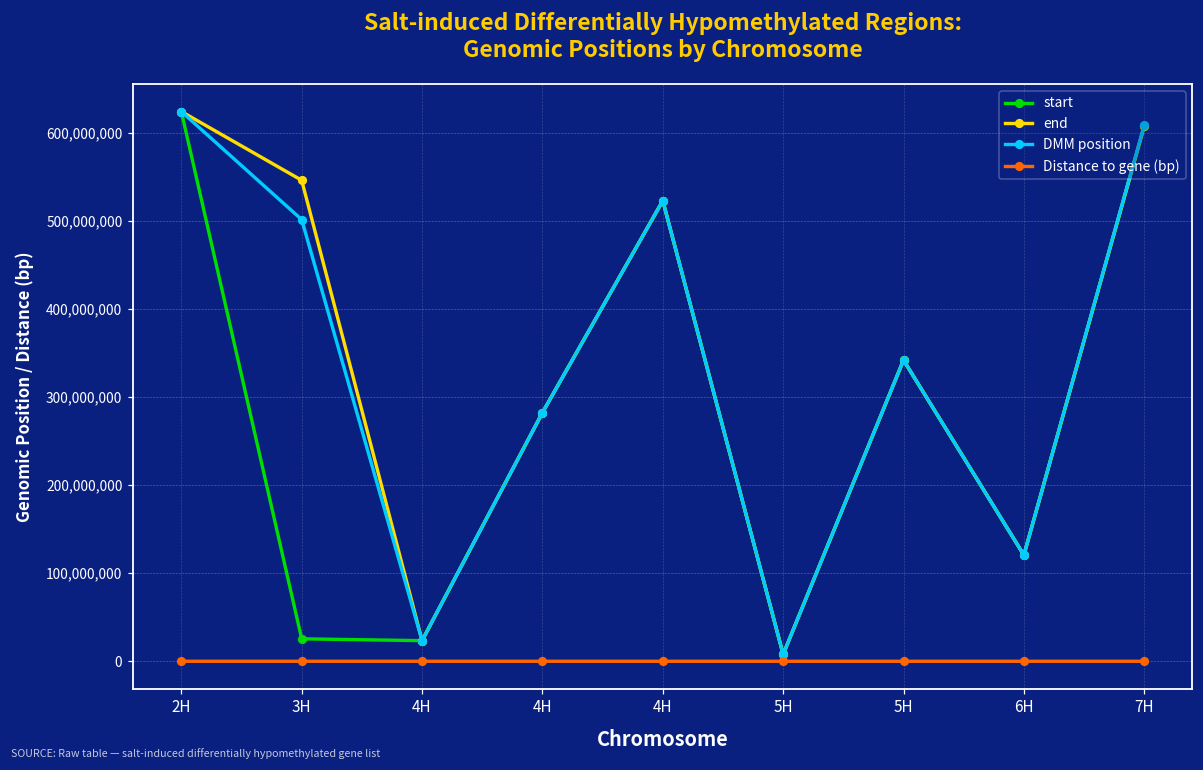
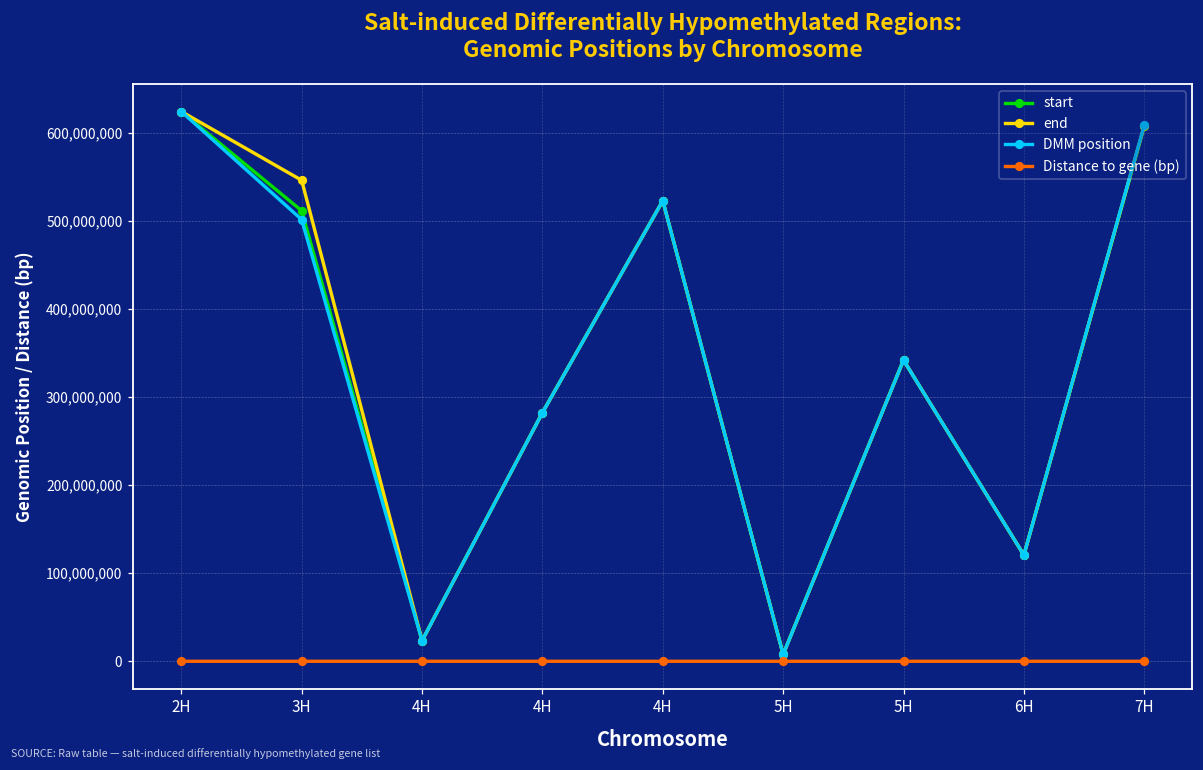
start, 3H: 30,000,000 -> 510,000,000
